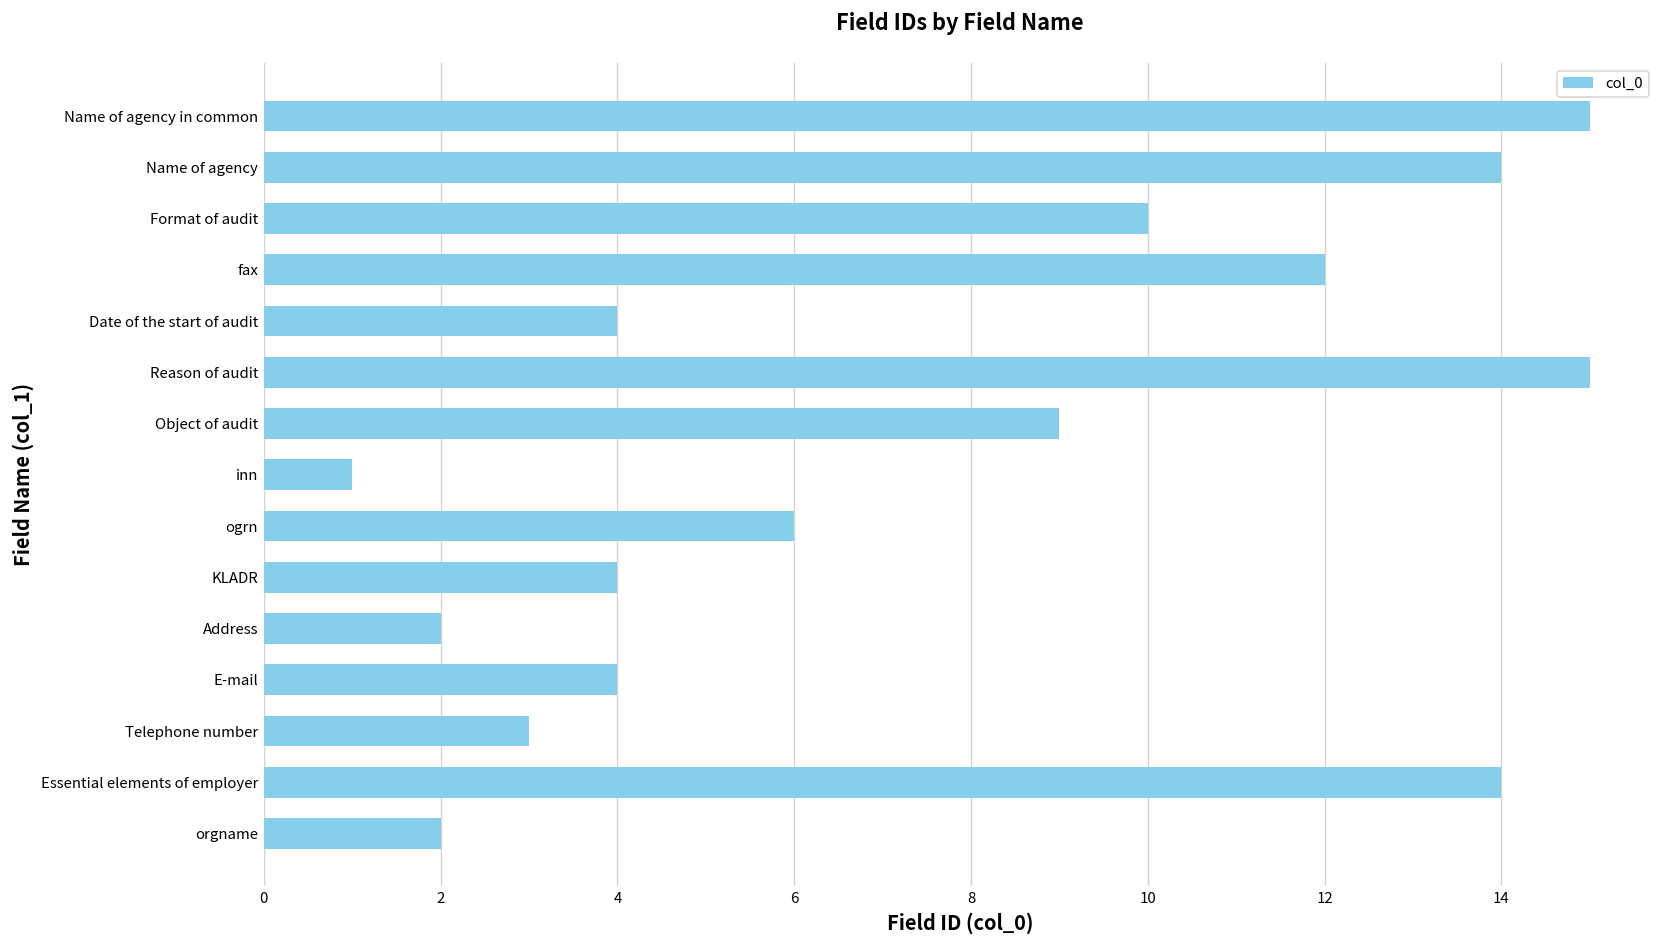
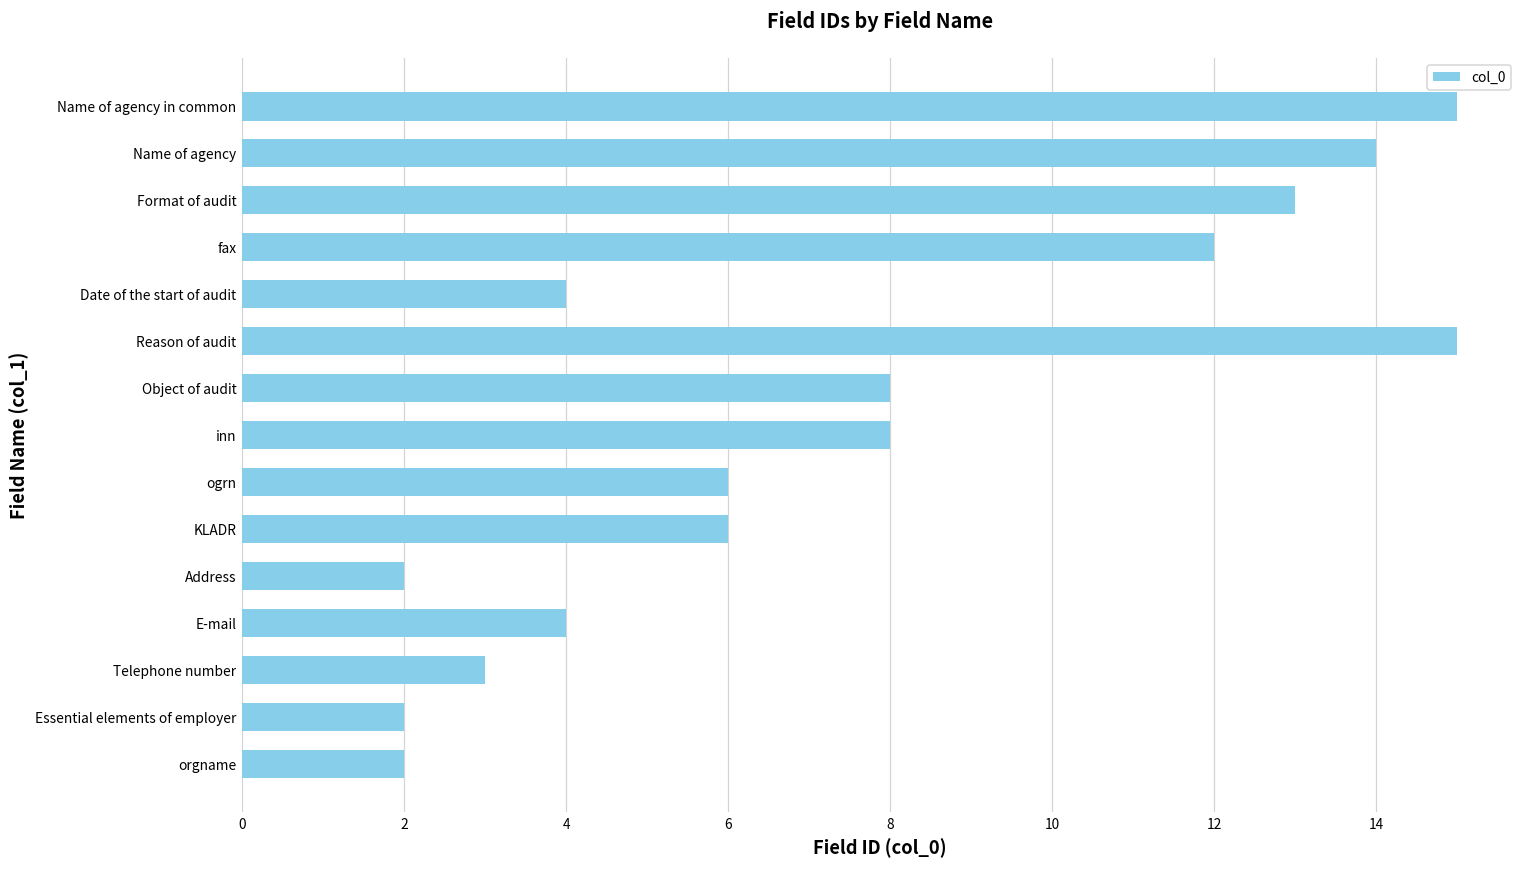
Format of audit: 10 -> 13
Object of audit: 9 -> 8
inn: 1 -> 8
KLADR: 4 -> 6
Essential elements of employer: 14 -> 2
